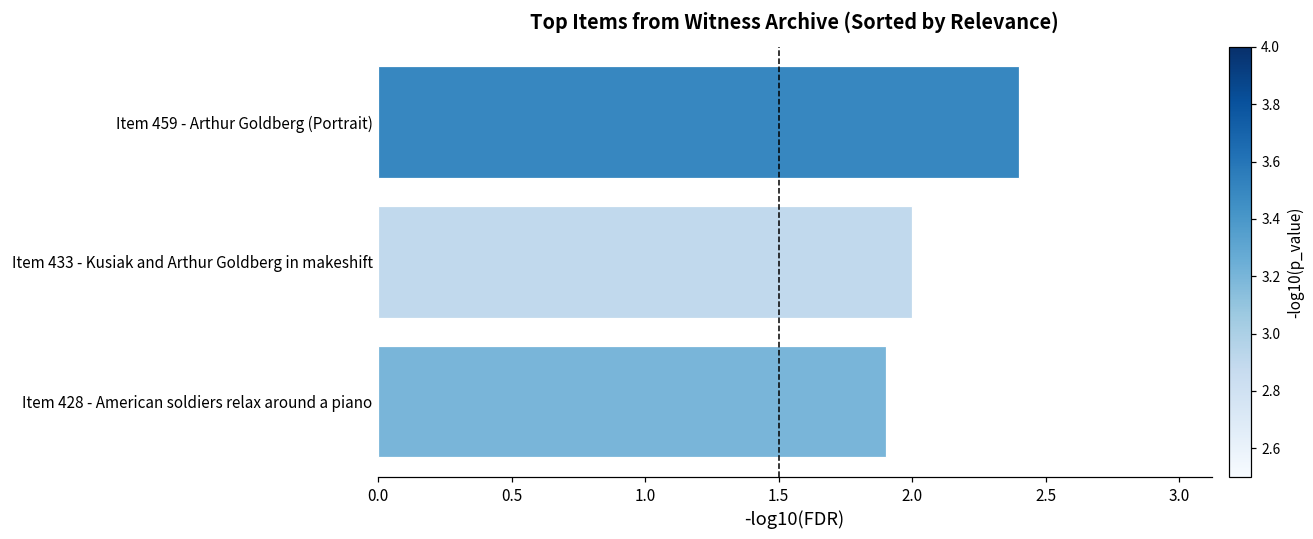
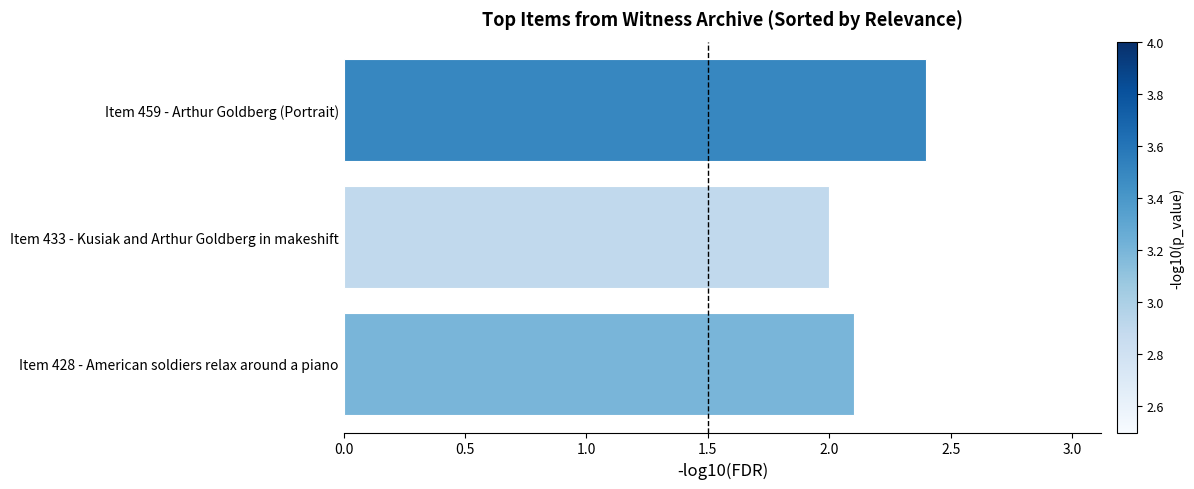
Item 428 - American soldiers relax around a piano: 1.9 -> 2.1
